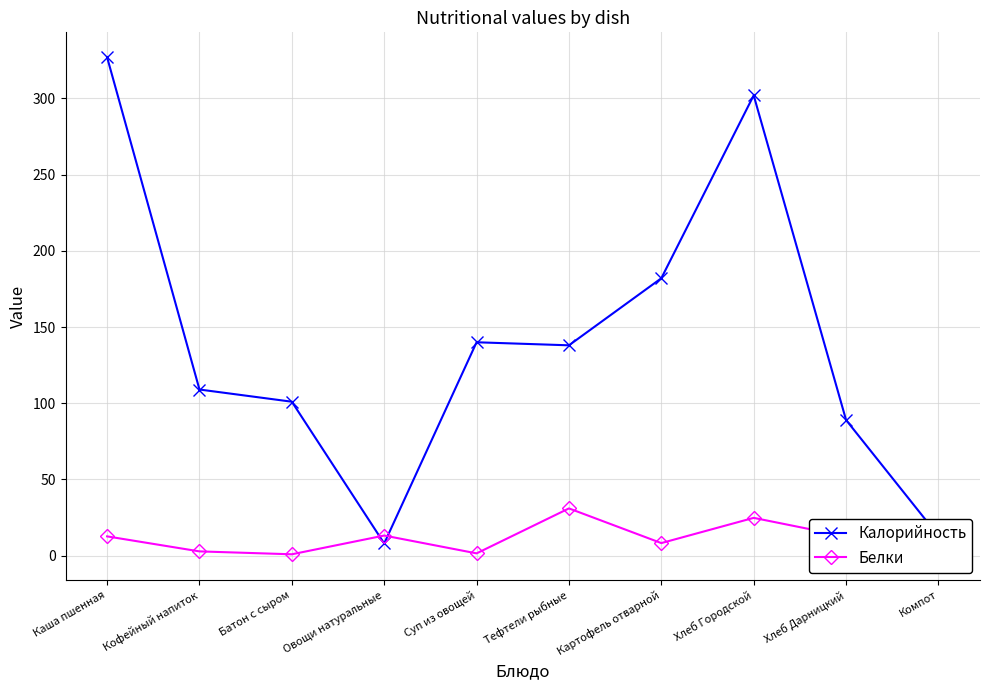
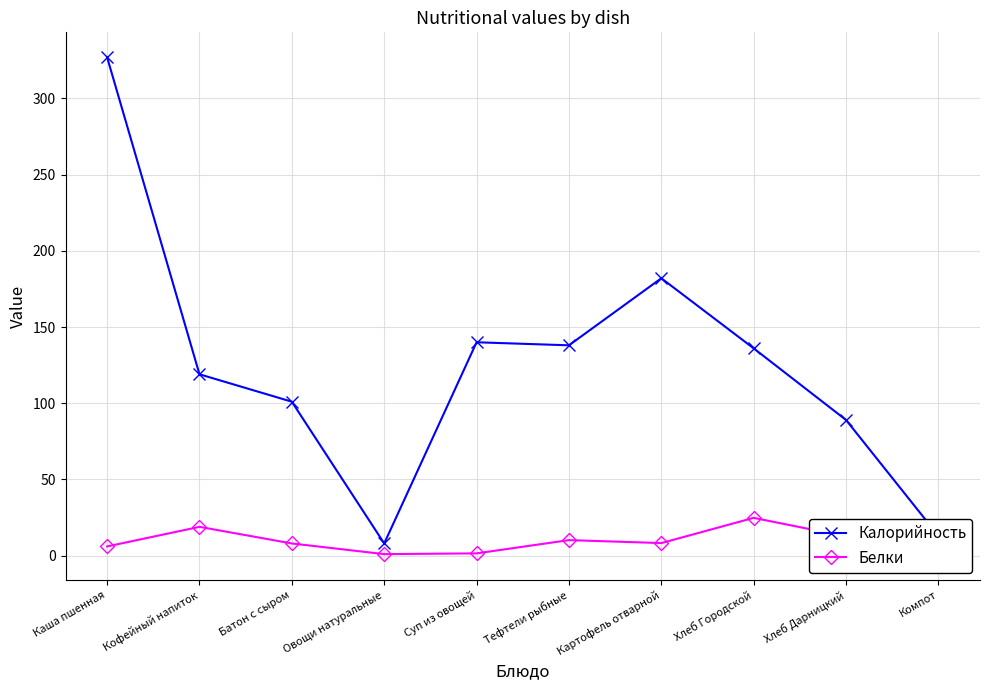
Белки, Каша пшенная: 13 -> 6
Калорийность, Кофейный напиток: 109 -> 119
Белки, Кофейный напиток: 3 -> 19
Белки, Батон с сыром: 1 -> 8
Белки, Овощи натуральные: 13 -> 1
Белки, Тефтели рыбные: 31 -> 10
Калорийность, Хлеб Городской: 302 -> 136
